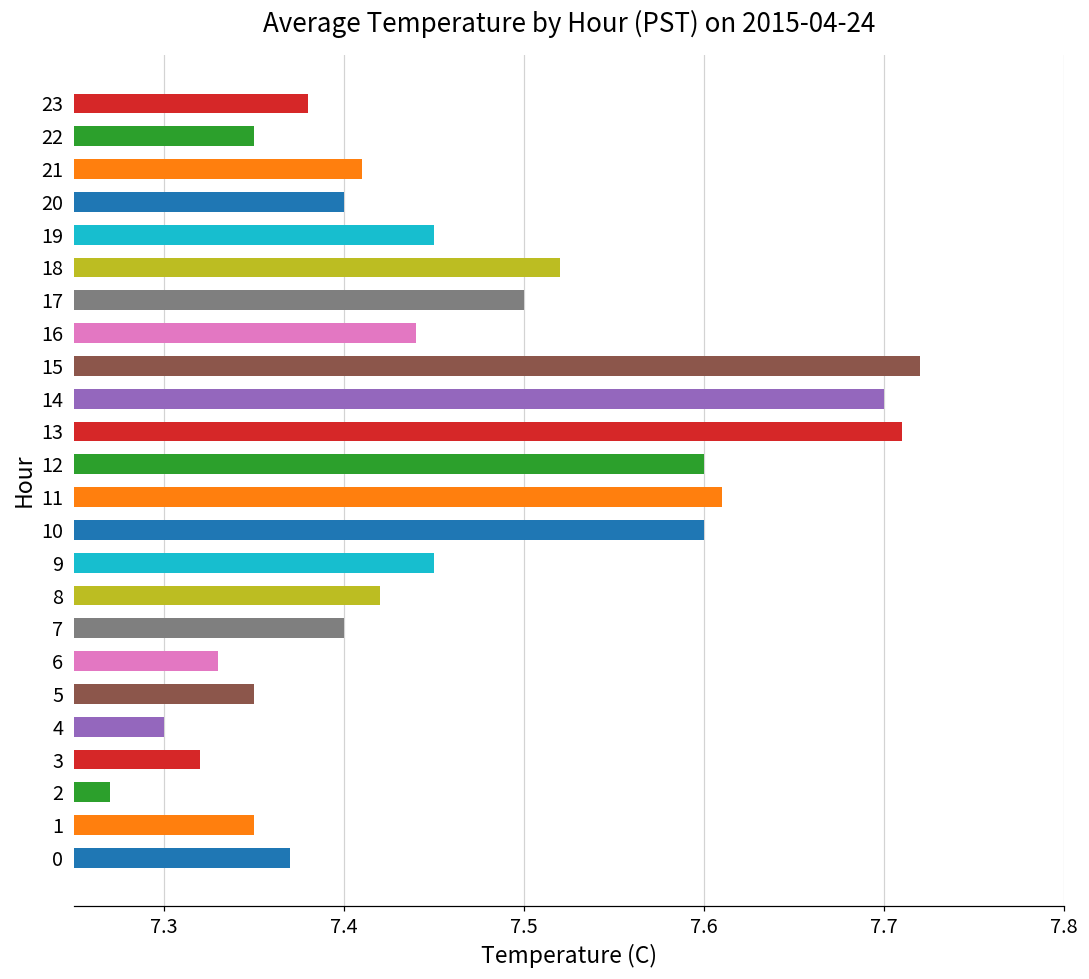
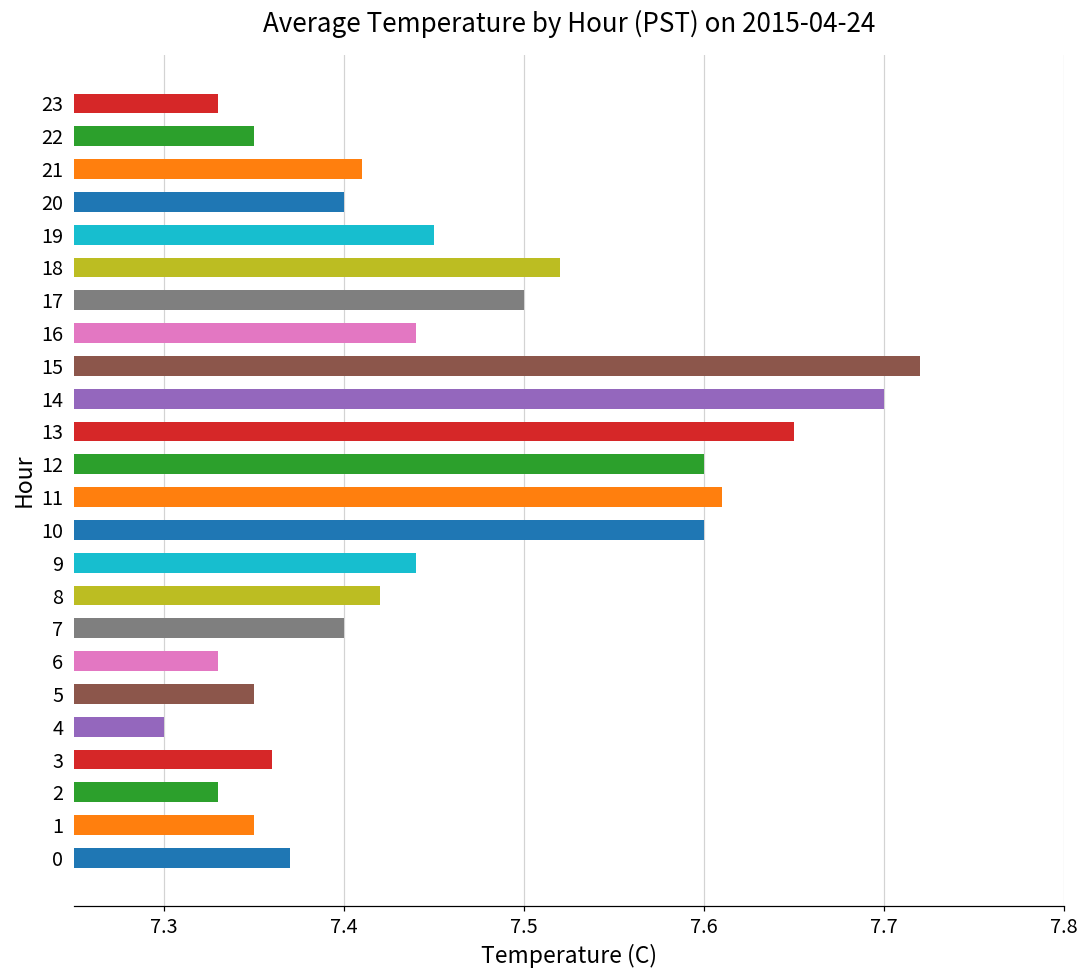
23: 7.38 -> 7.33
13: 7.71 -> 7.65
9: 7.45 -> 7.44
3: 7.32 -> 7.36
2: 7.27 -> 7.33
